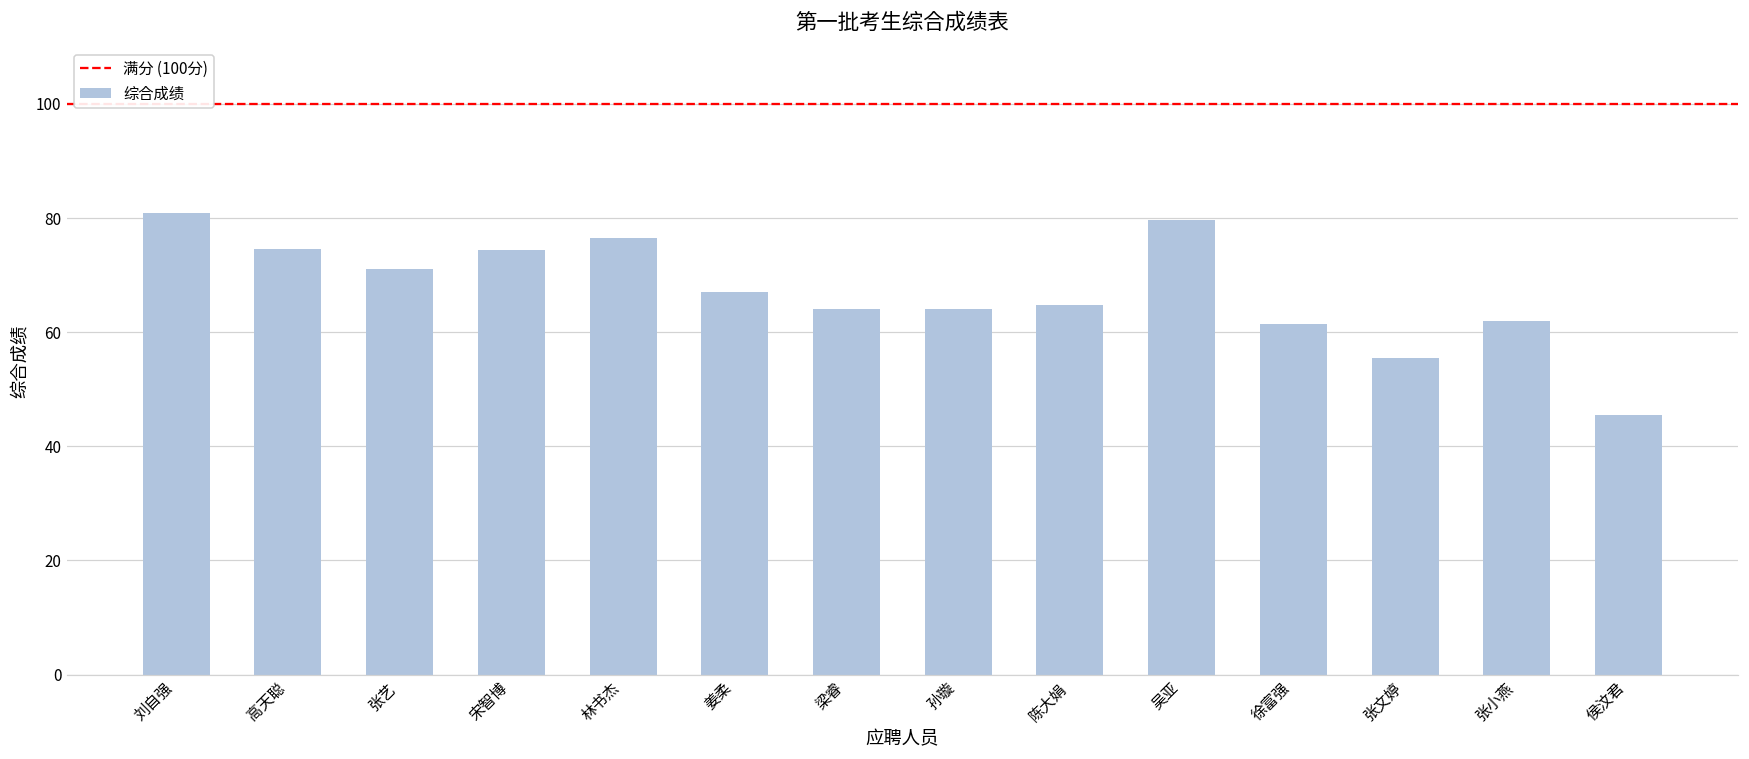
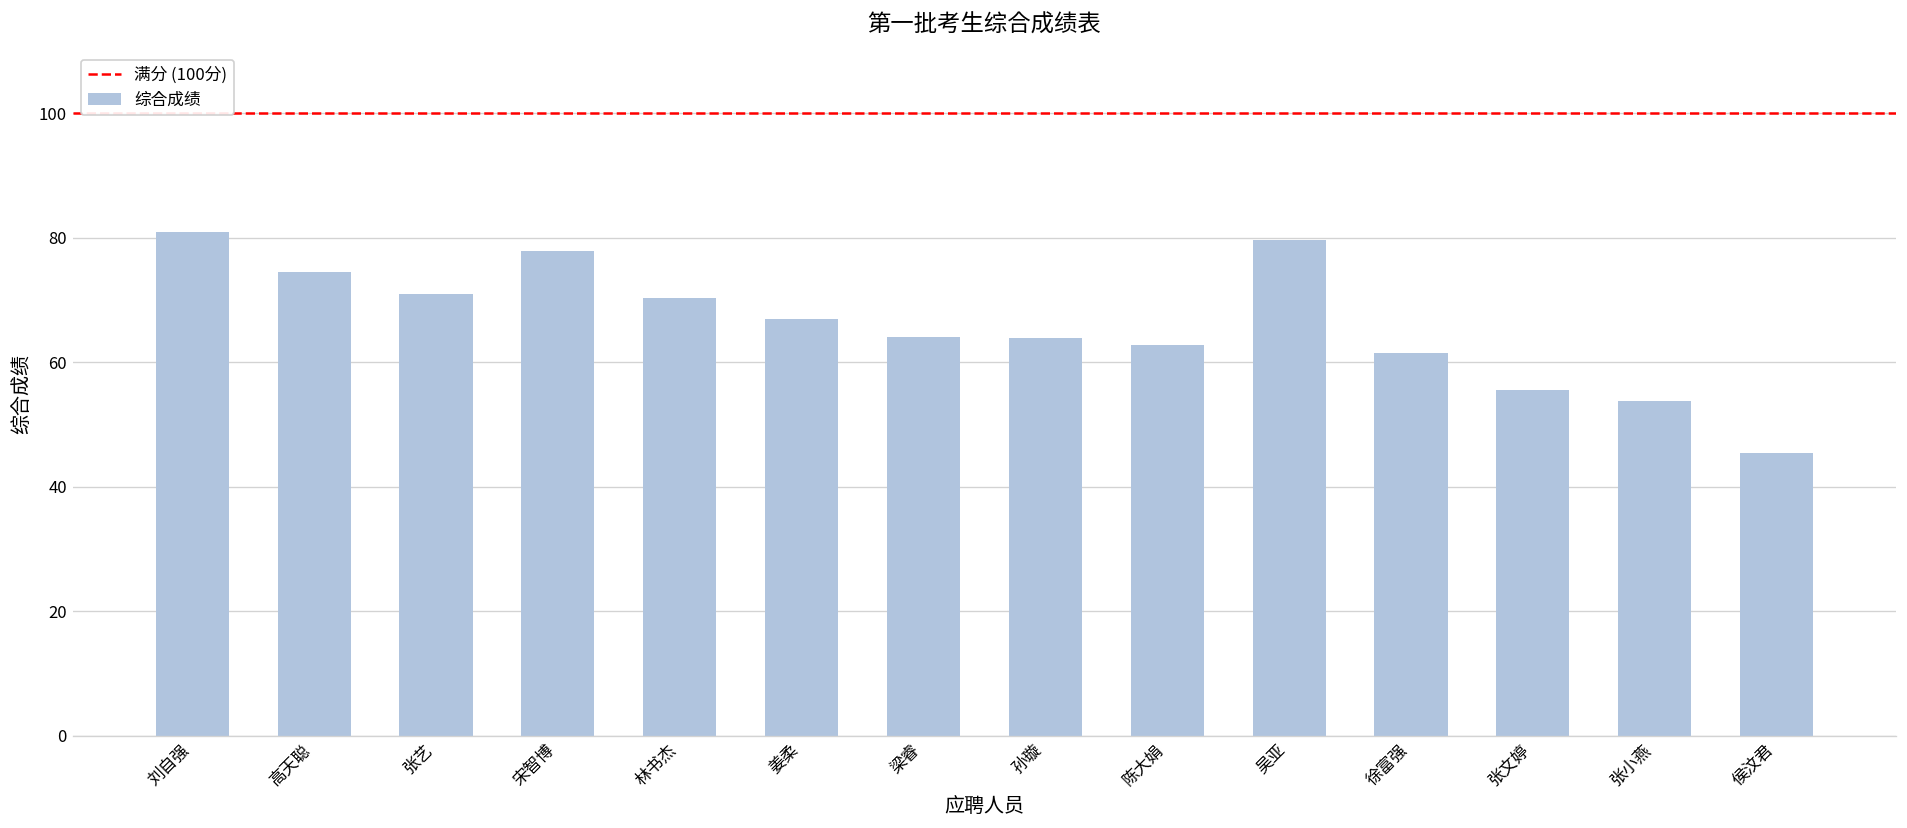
宋智博: 74 -> 78
林书杰: 77 -> 70
陈大娟: 65 -> 63
张小燕: 62 -> 54
